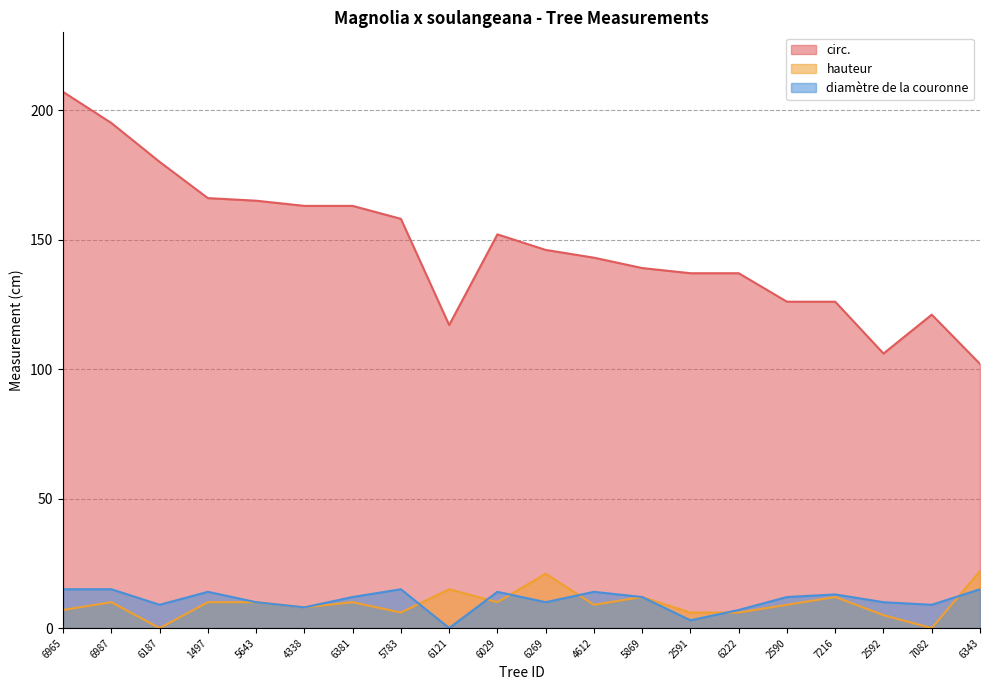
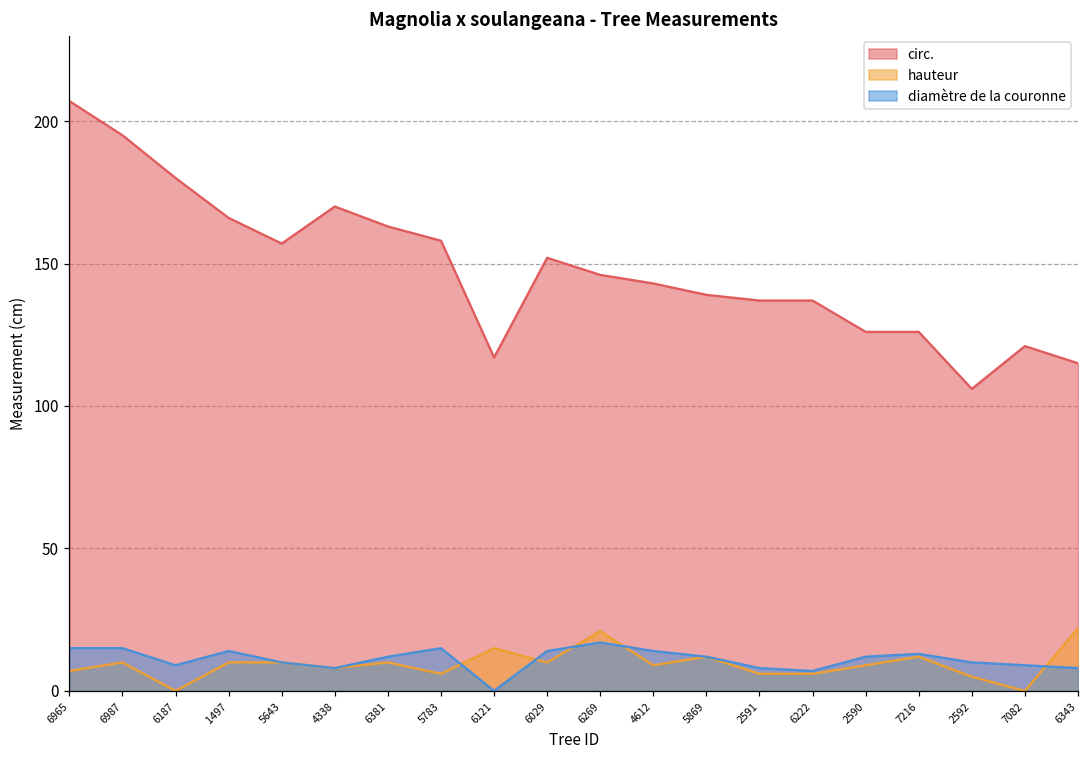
circ., 5643: 165 -> 157
circ., 4338: 163 -> 170
diamètre de la couronne, 6269: 10 -> 17
diamètre de la couronne, 2591: 3 -> 8
circ., 6343: 102 -> 115
diamètre de la couronne, 6343: 15 -> 8
